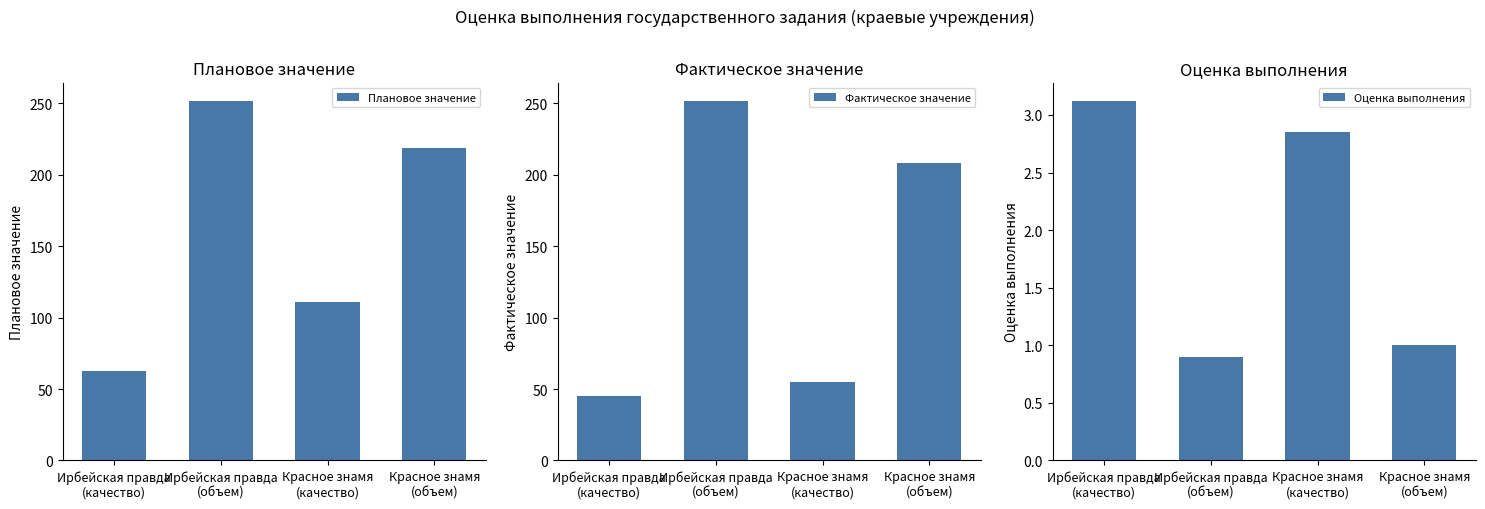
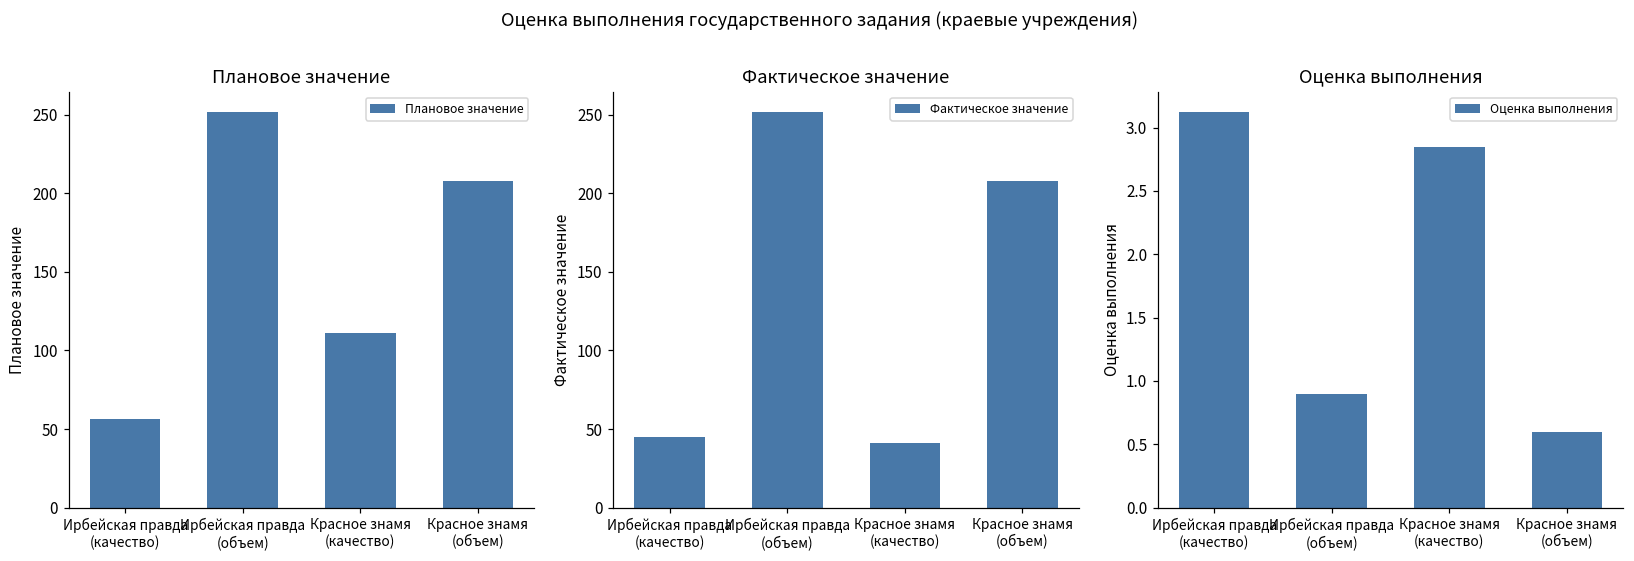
Плановое значение, Ирбейская правда (качество): 63 -> 57
Плановое значение, Красное знамя (объем): 219 -> 208
Фактическое значение, Красное знамя (качество): 55 -> 41
Оценка выполнения, Красное знамя (объем): 1.0 -> 0.6
